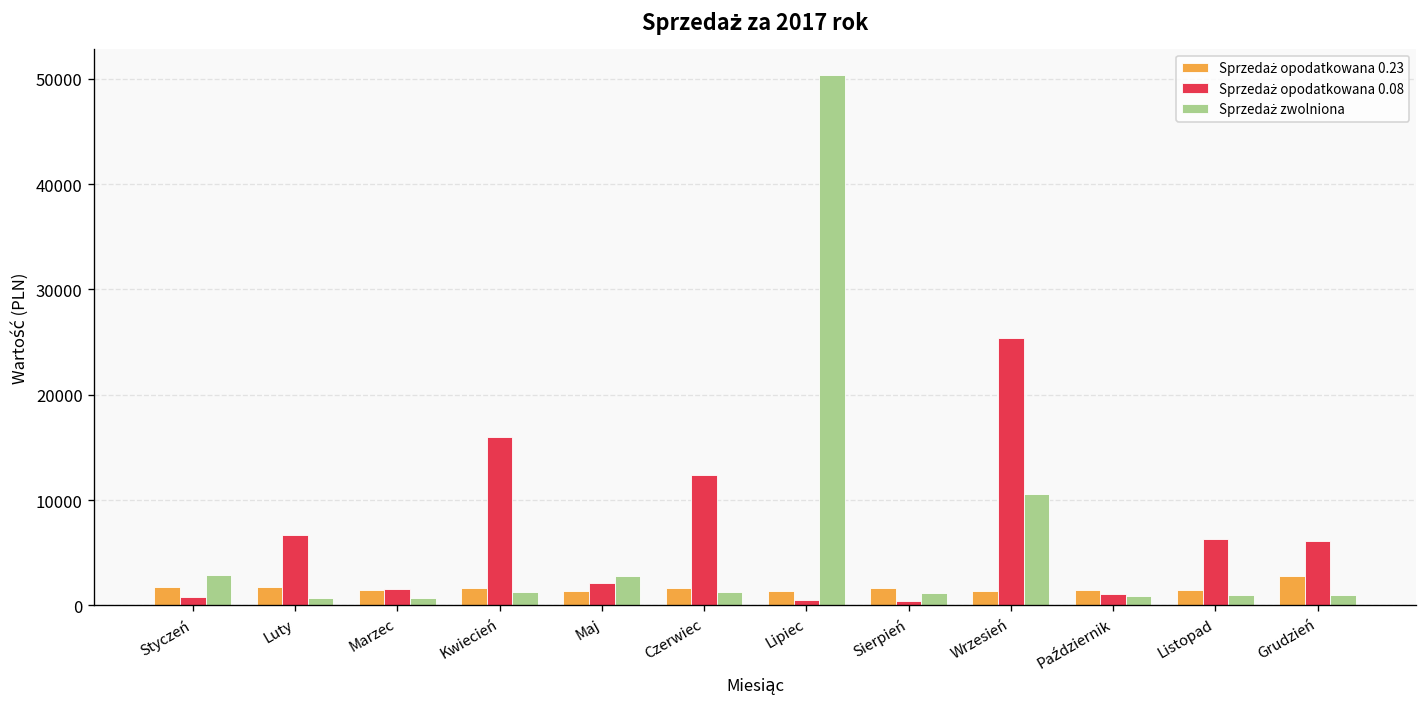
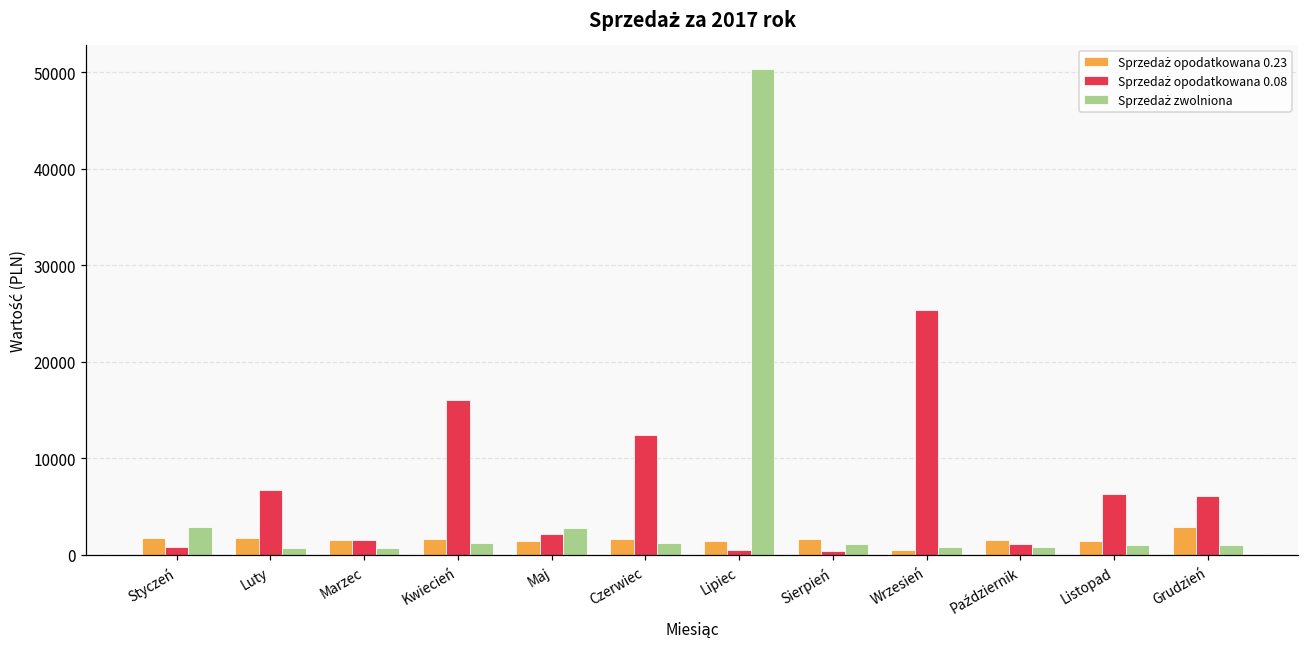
Sprzedaż opodatkowana 0.23, Wrzesień: 1000 -> 0
Sprzedaż zwolniona, Wrzesień: 11000 -> 1000
